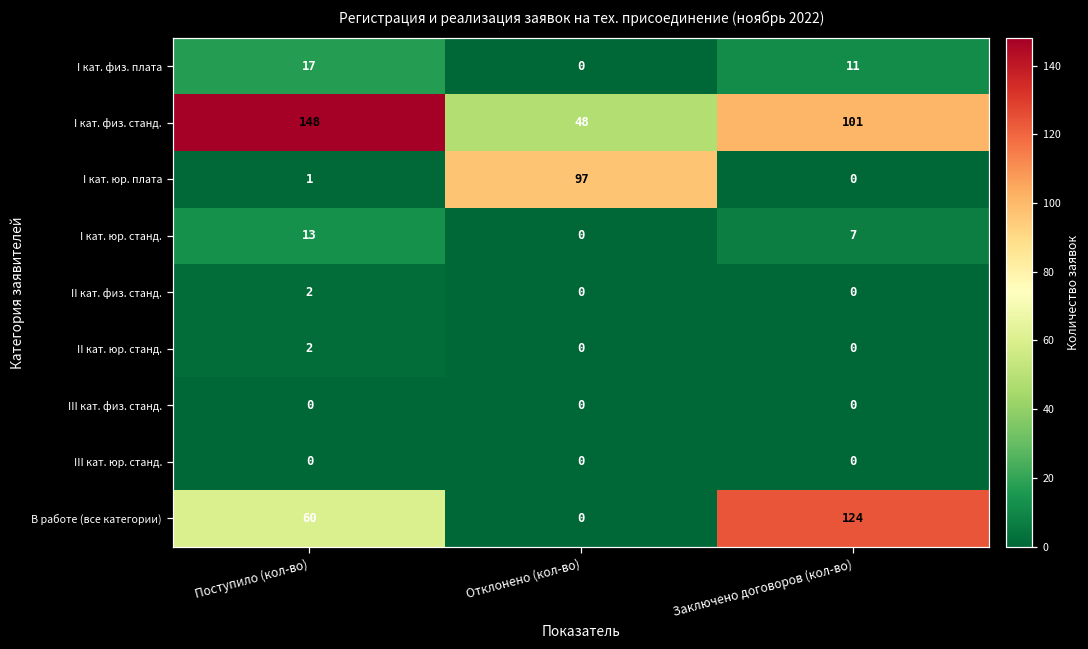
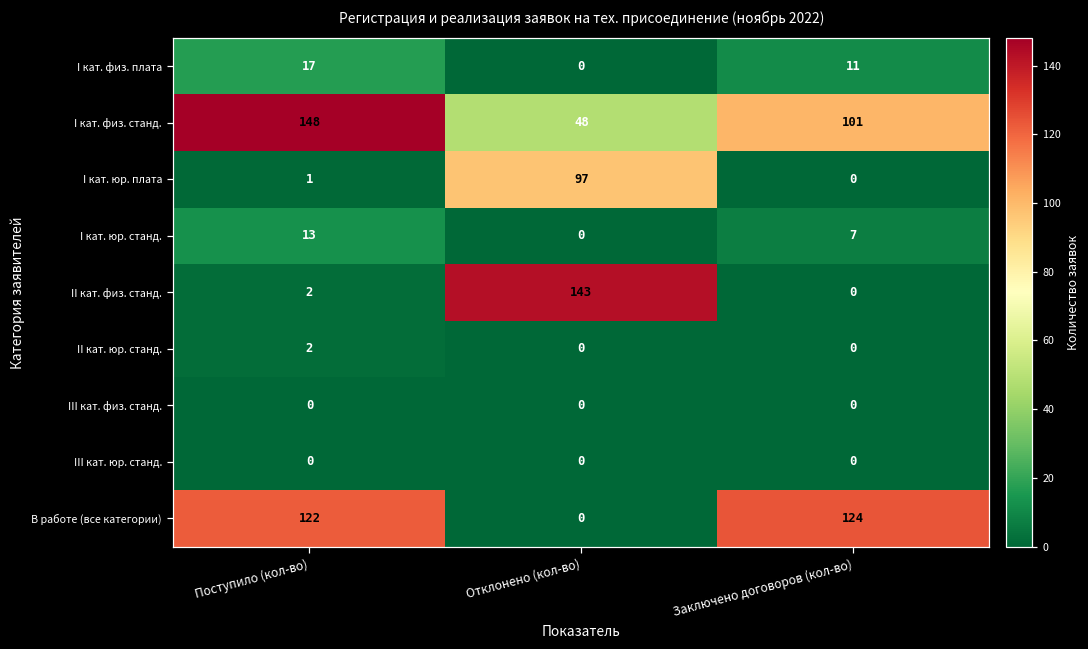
II кат. физ. станд., Отклонено (кол-во): 0 -> 143
В работе (все категории), Поступило (кол-во): 60 -> 122
